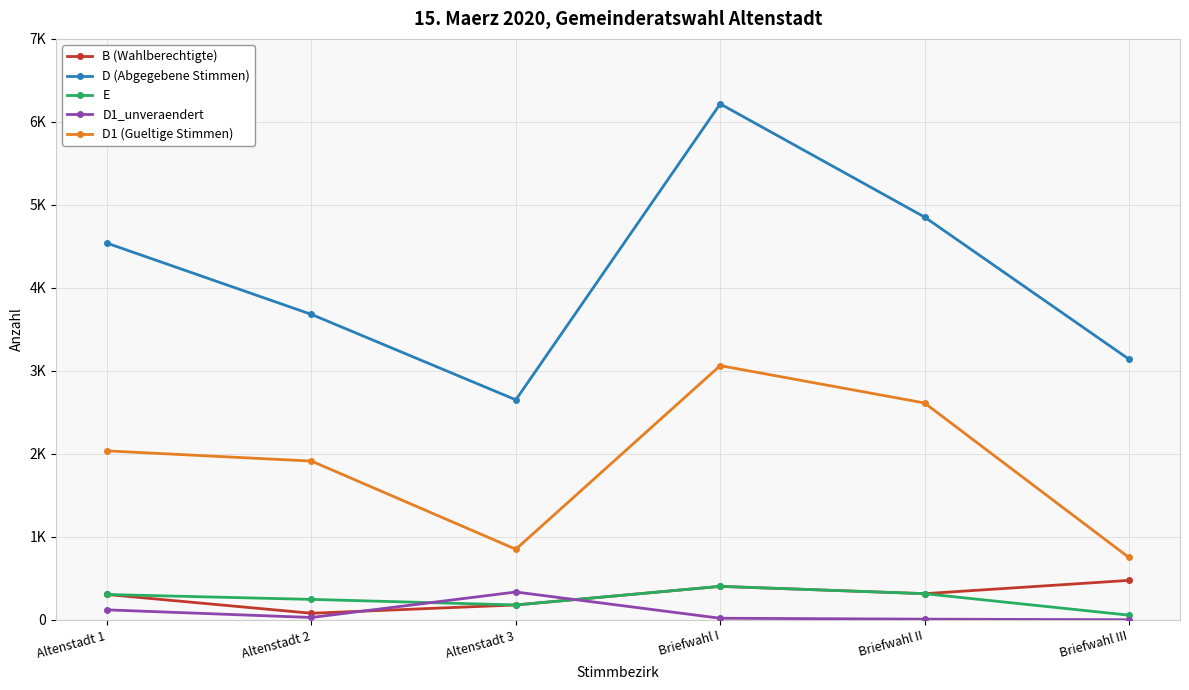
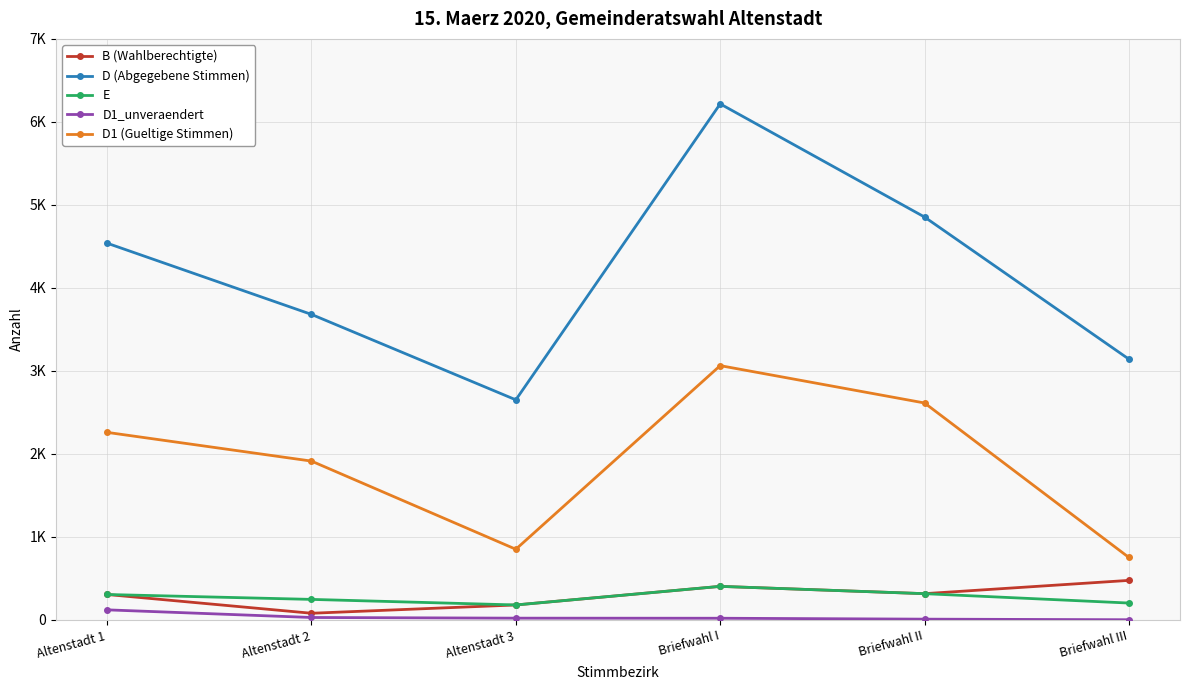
D1 (Gueltige Stimmen), Altenstadt 1: 2000 -> 2300
D1_unveraendert, Altenstadt 3: 300 -> 0
E, Briefwahl III: 100 -> 200
